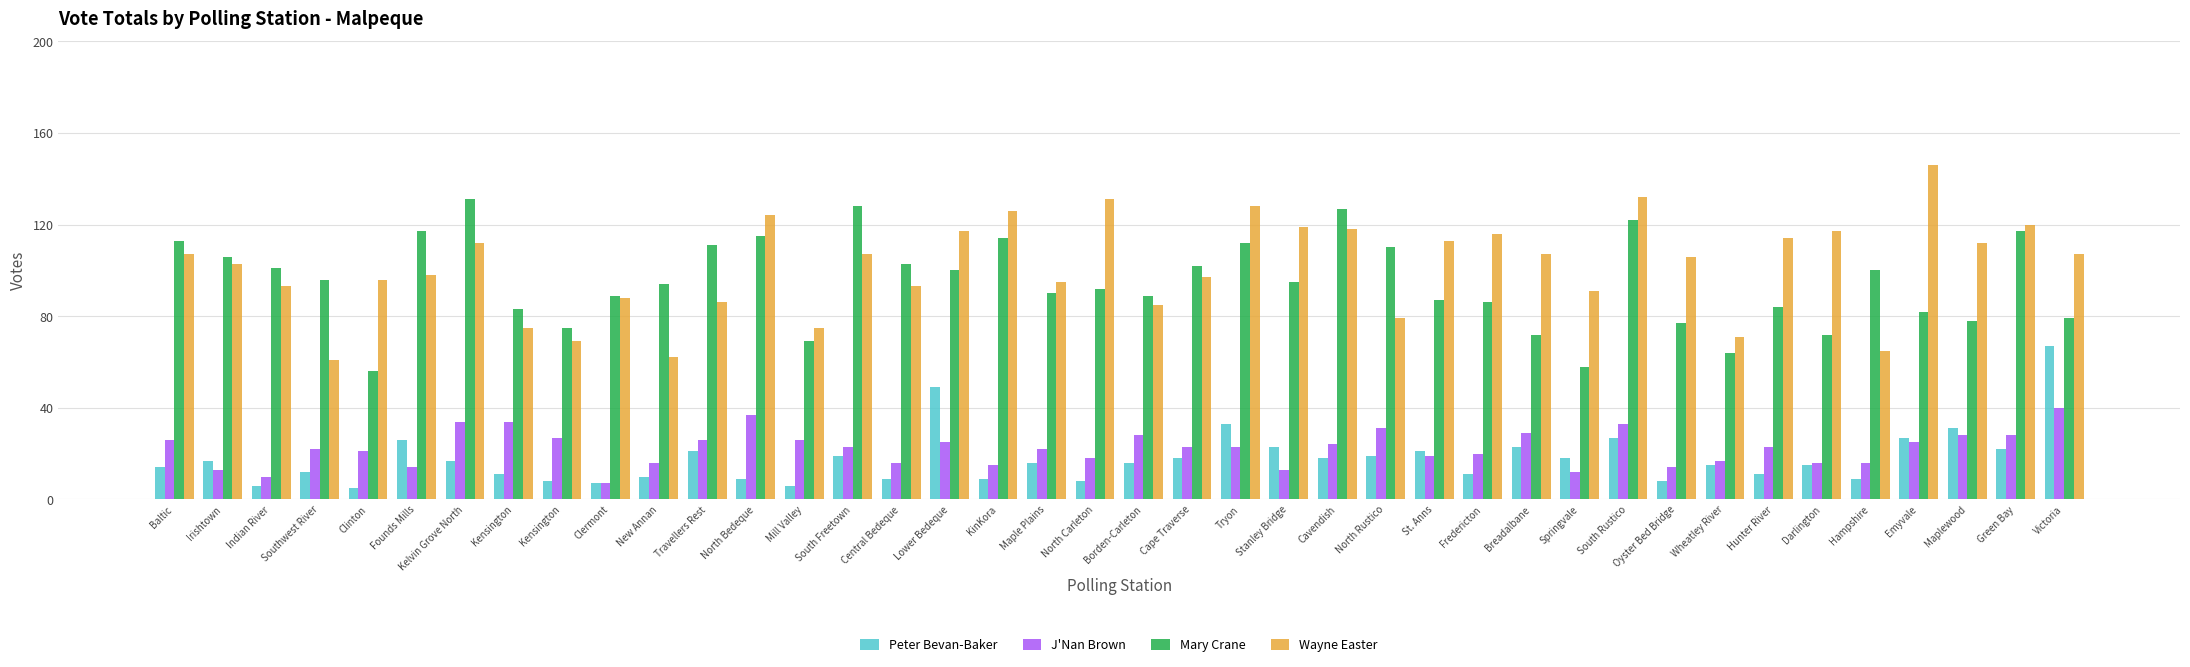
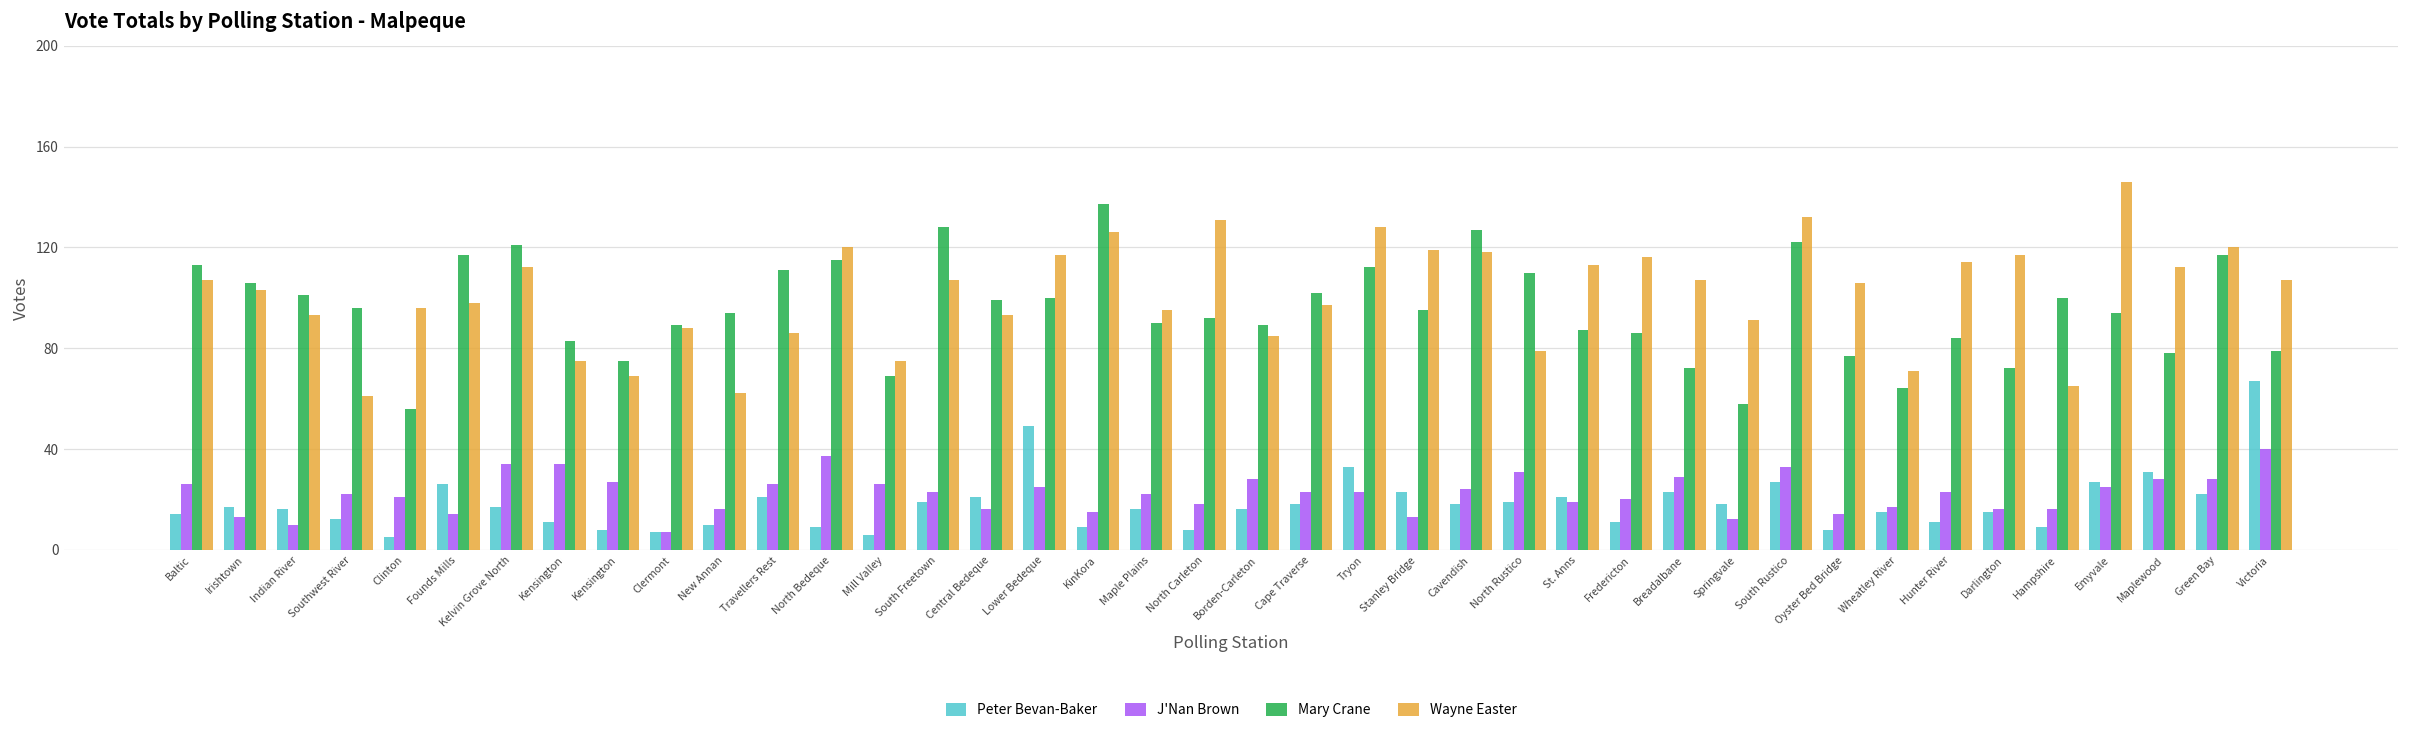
Peter Bevan-Baker, Indian River: 6 -> 16
Mary Crane, Kelvin Grove North: 131 -> 121
Wayne Easter, North Bedeque: 124 -> 120
Peter Bevan-Baker, Central Bedeque: 9 -> 21
Mary Crane, Central Bedeque: 103 -> 99
Mary Crane, KinKora: 114 -> 137
Mary Crane, Emyvale: 82 -> 94
